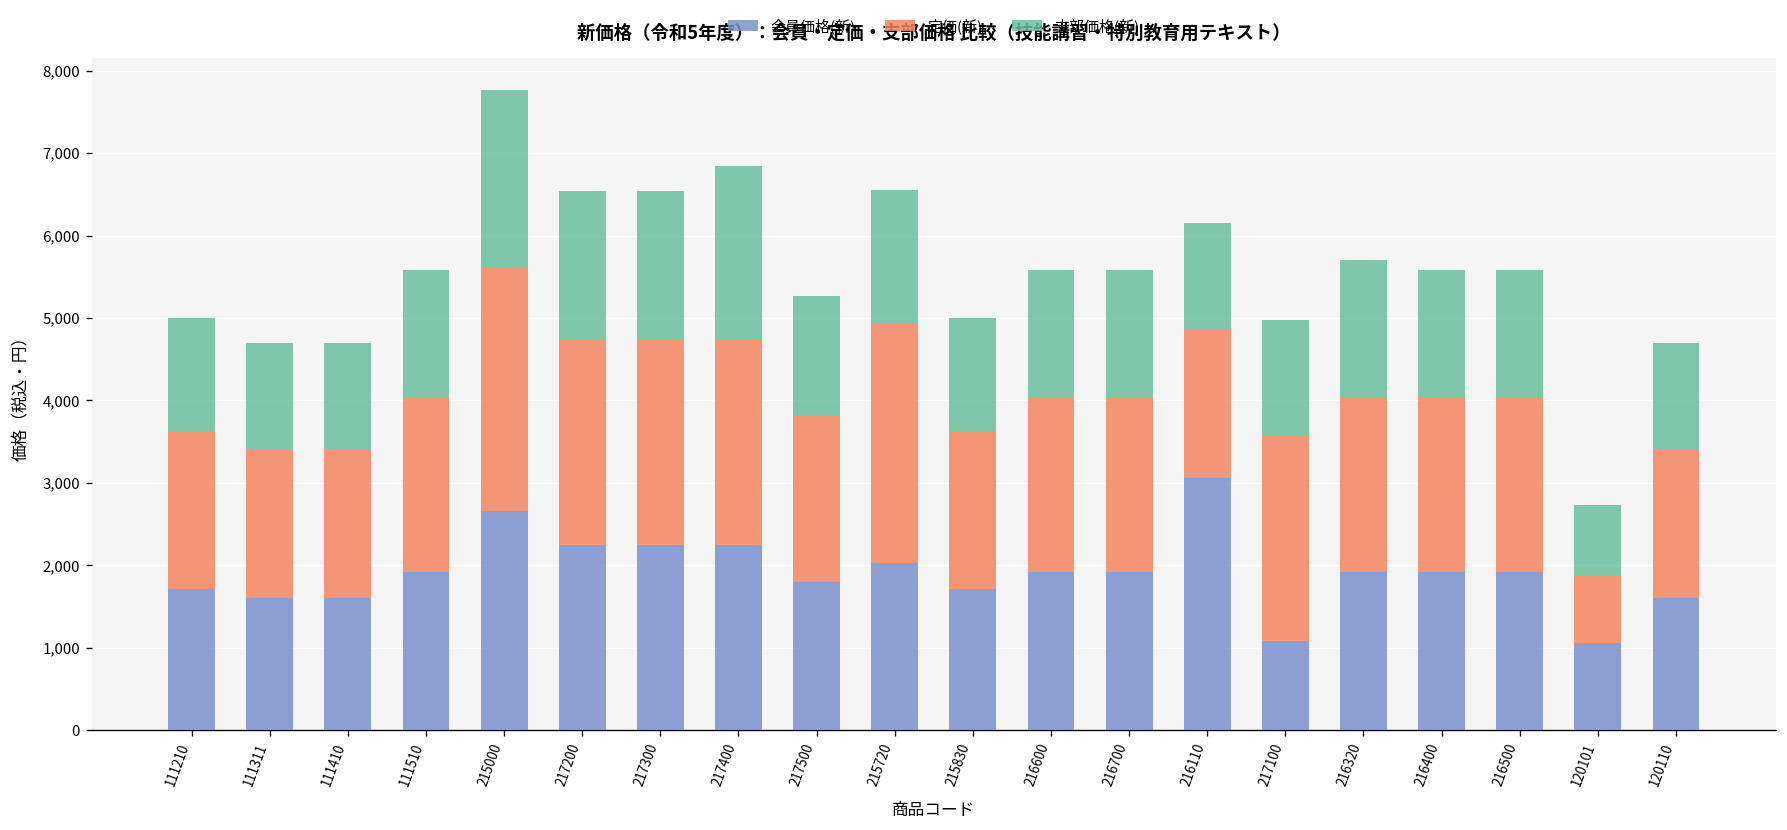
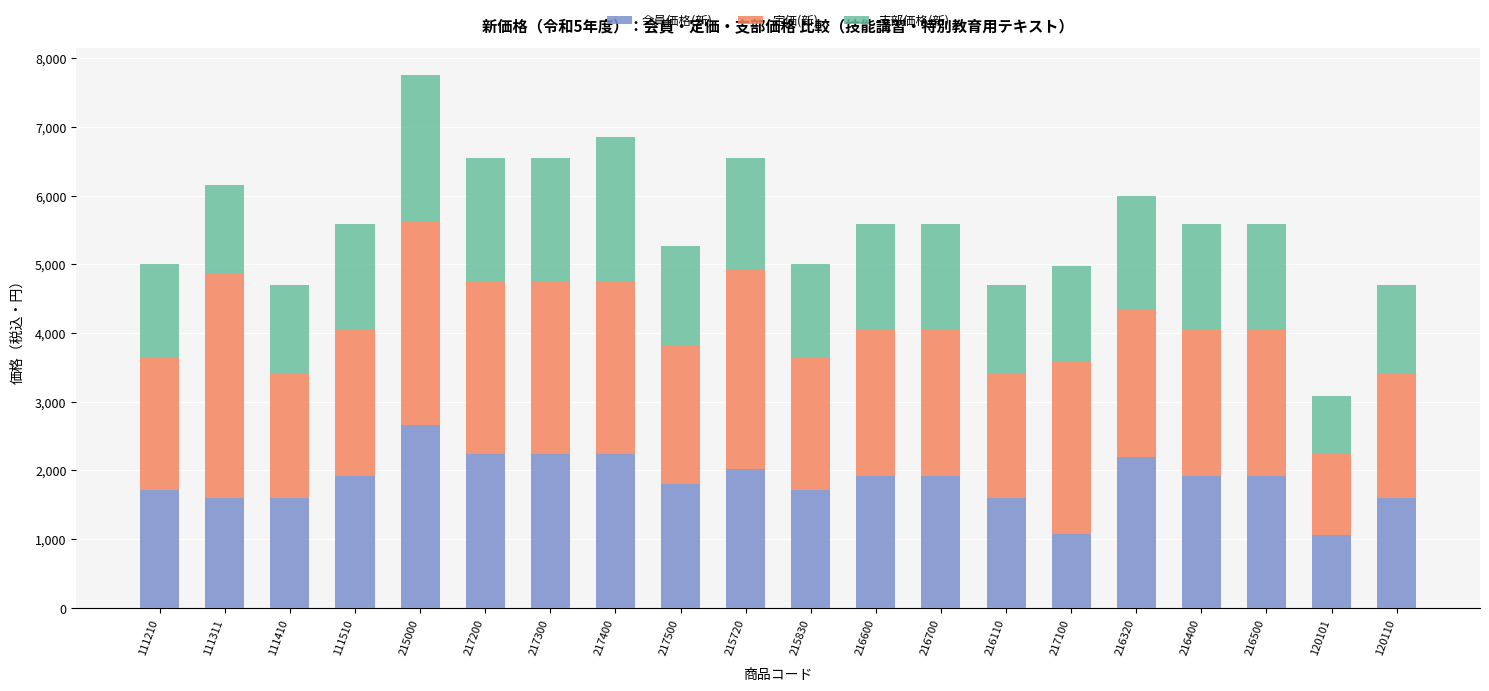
定価(新), 111311: 1,800 -> 3,300
会員価格(新), 216110: 3,100 -> 1,600
会員価格(新), 216320: 1,900 -> 2,200
定価(新), 120101: 800 -> 1,200
